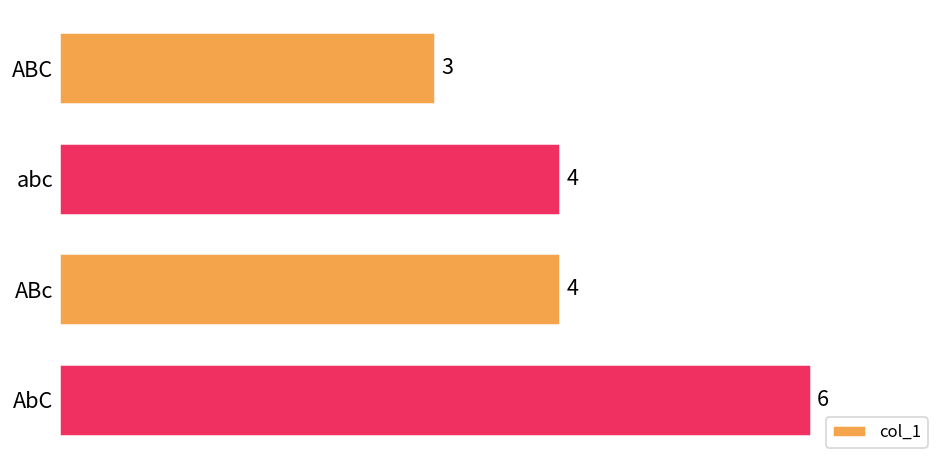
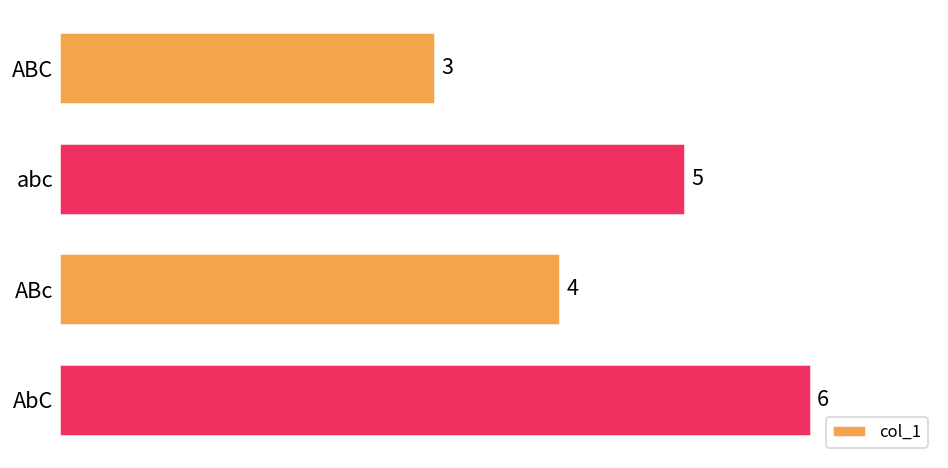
abc: 4 -> 5
